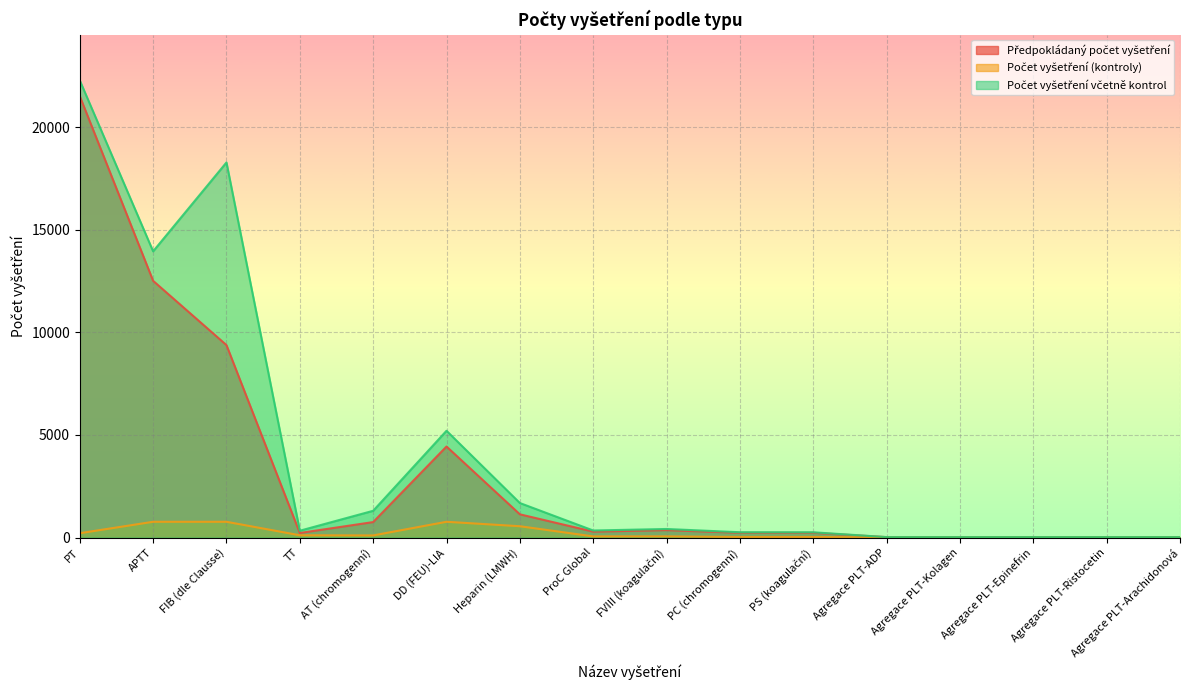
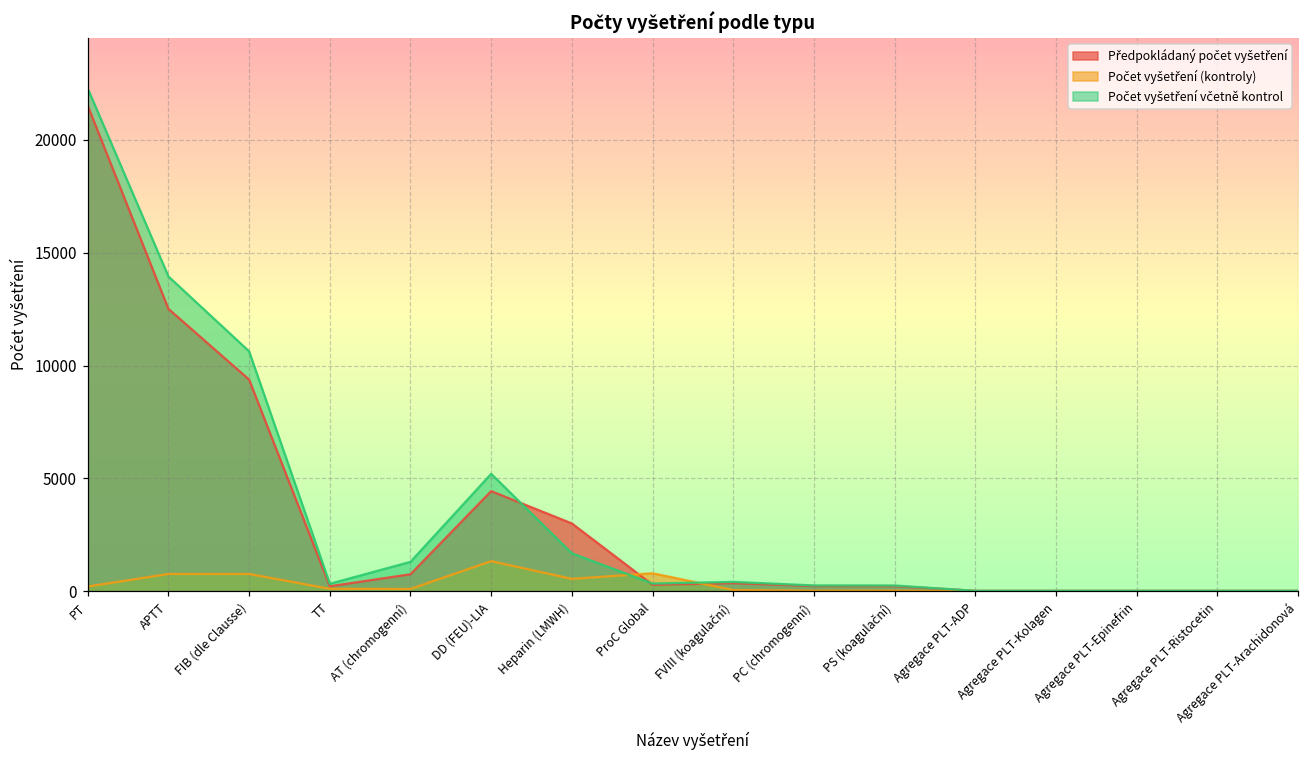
Počet vyšetření včetně kontrol, FIB (dle Clausse): 18300 -> 10600
Počet vyšetření (kontroly), DD (FEU)-LIA: 800 -> 1300
Předpokládaný počet vyšetření, Heparin (LMWH): 1100 -> 3000
Počet vyšetření (kontroly), ProC Global: 100 -> 800
